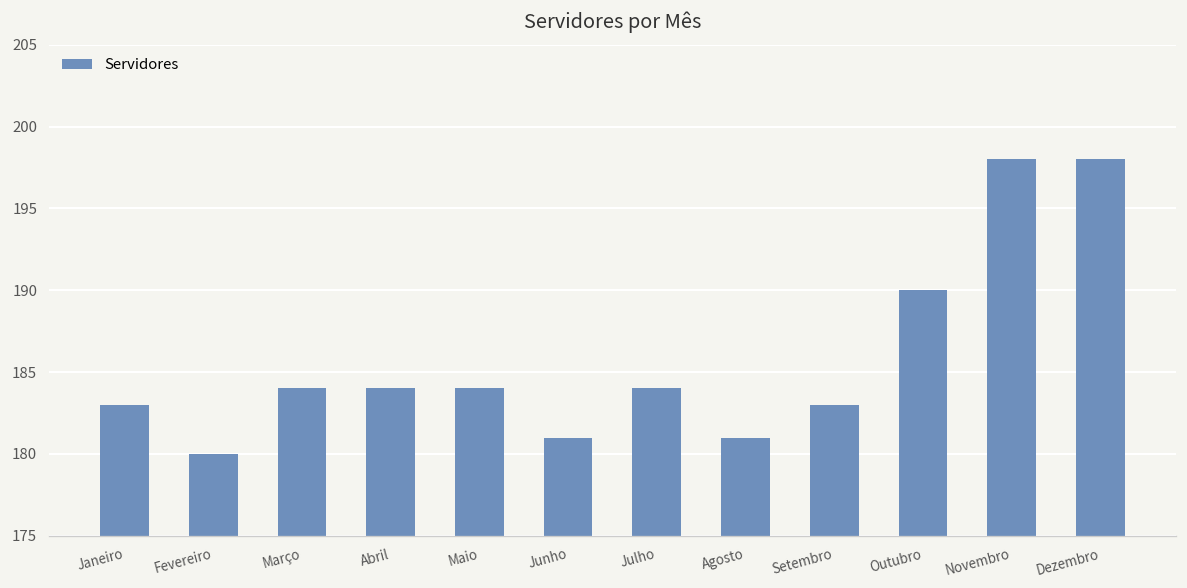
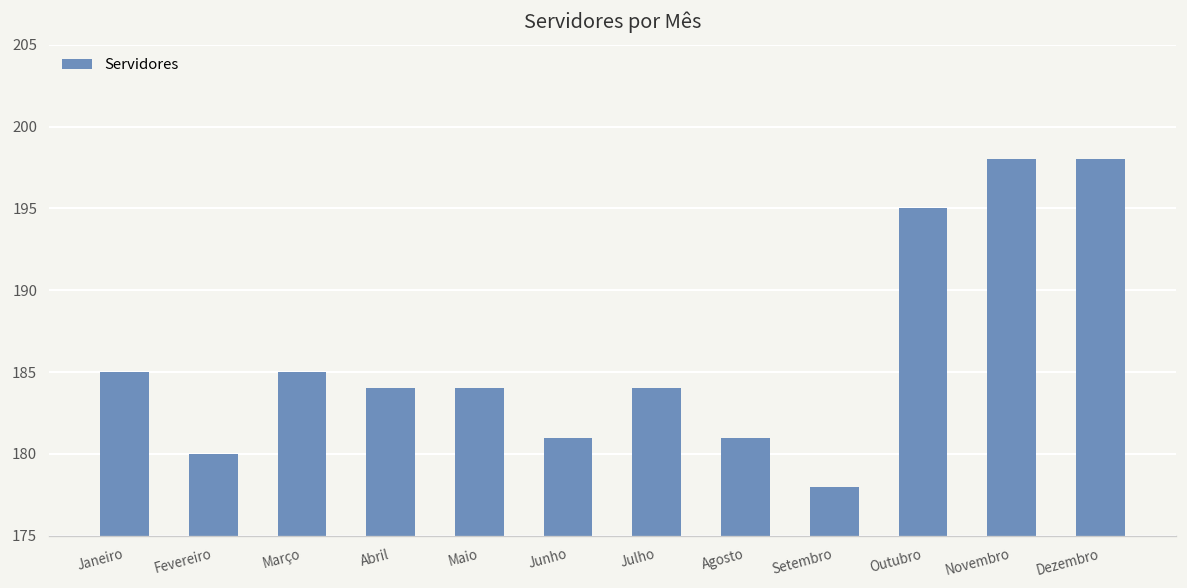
Janeiro: 183 -> 185
Março: 184 -> 185
Setembro: 183 -> 178
Outubro: 190 -> 195
